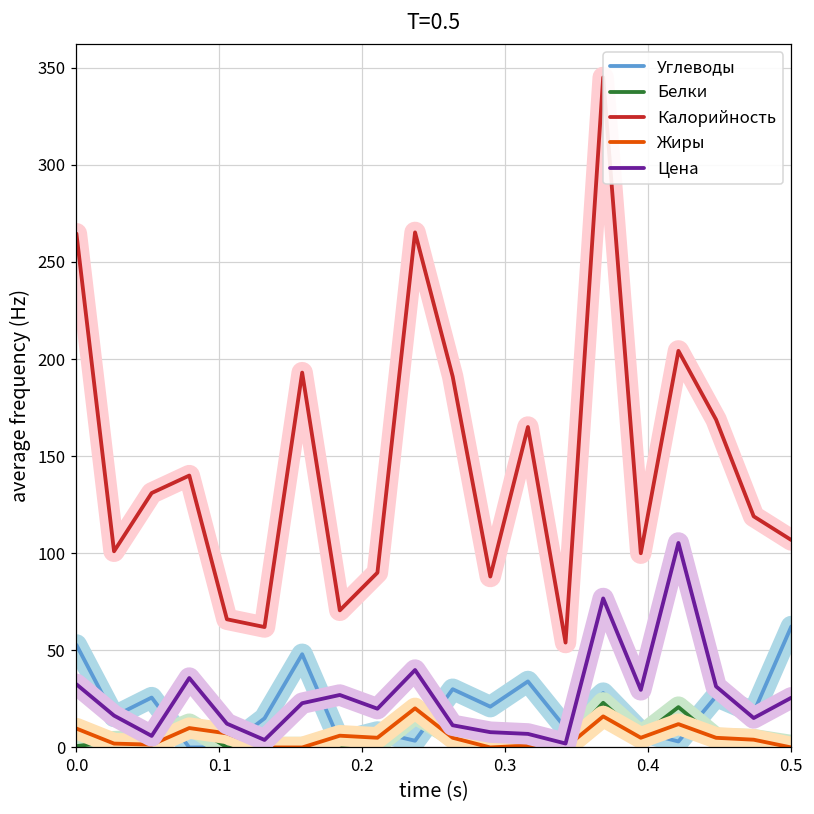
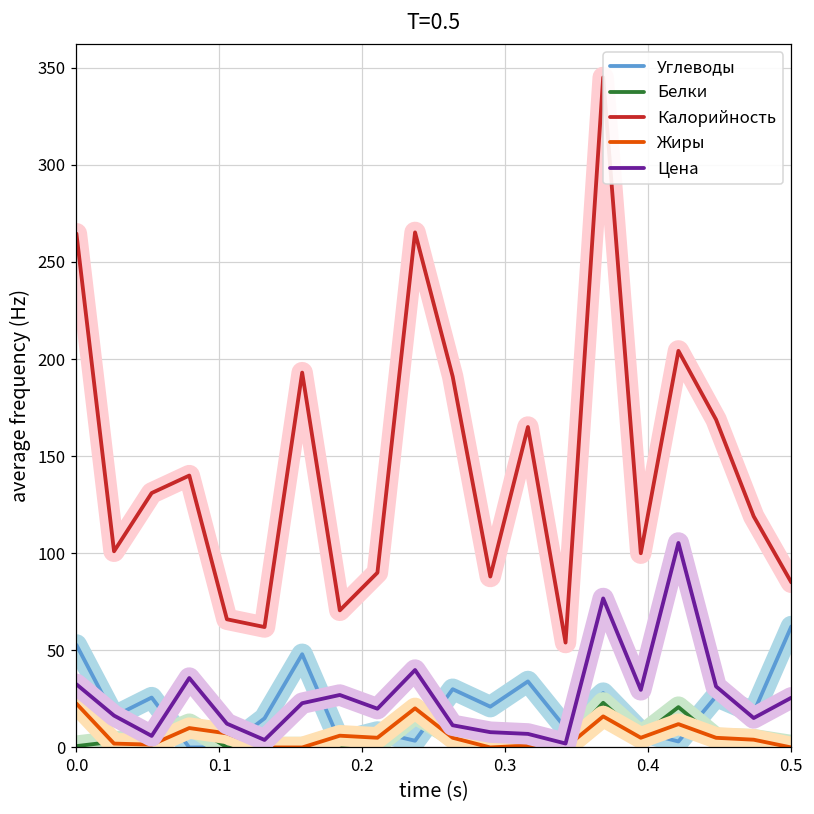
Жиры, 0.0: 10 -> 23
Калорийность, 0.5: 107 -> 85
